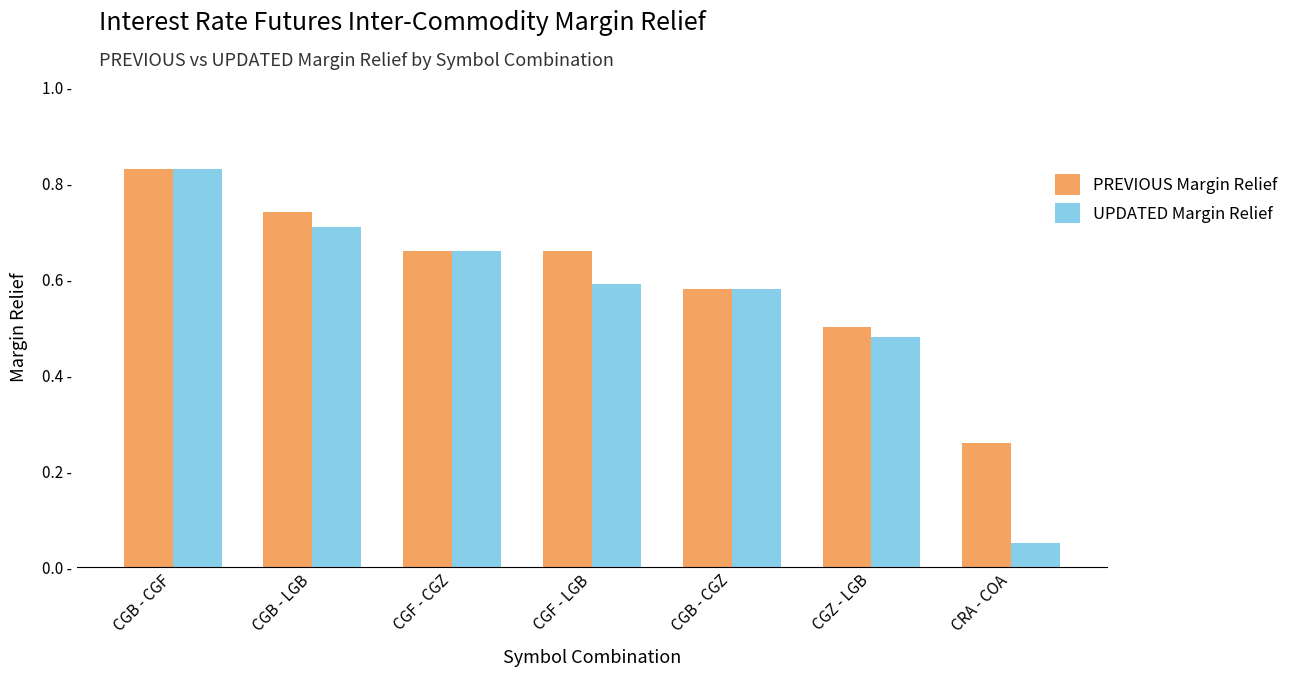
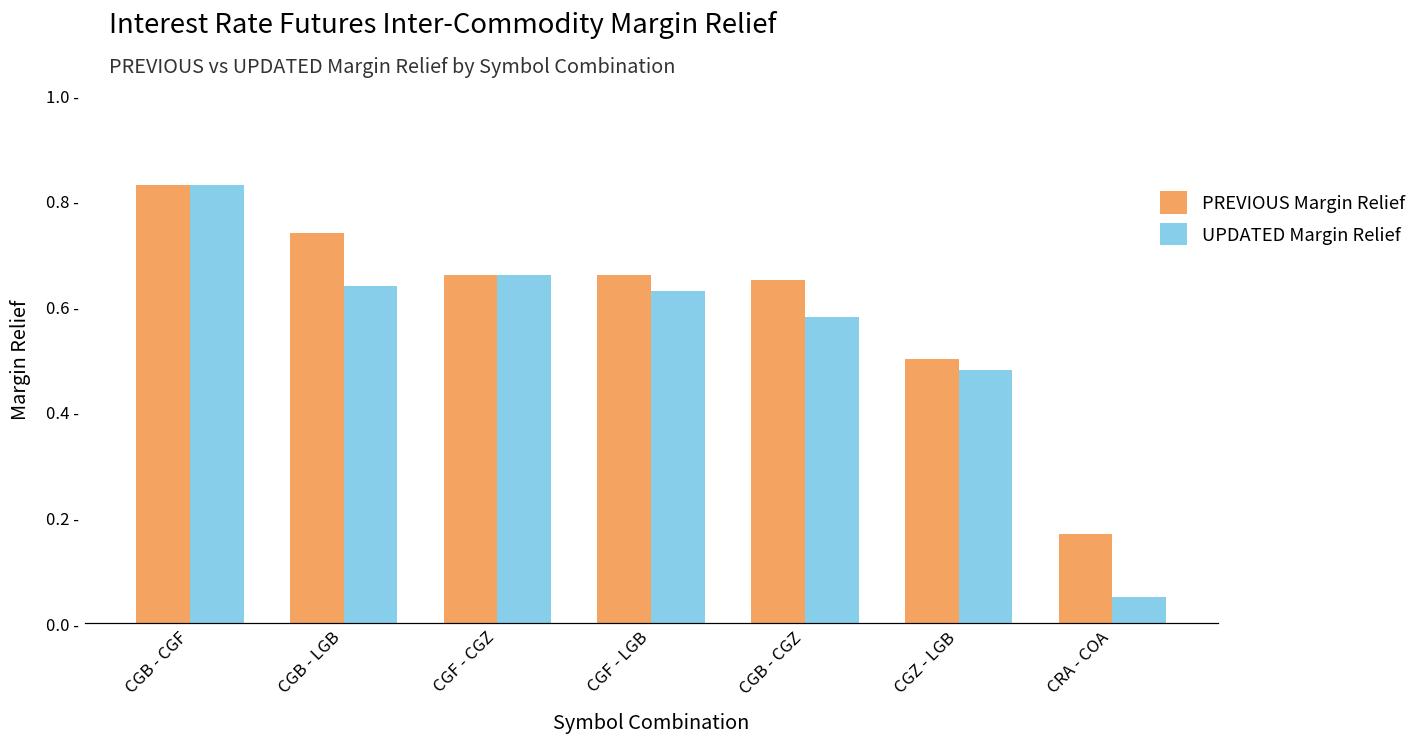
UPDATED Margin Relief, CGB - LGB: 0.71 - -> 0.64 -
UPDATED Margin Relief, CGF - LGB: 0.59 - -> 0.63 -
PREVIOUS Margin Relief, CGB - CGZ: 0.58 - -> 0.65 -
PREVIOUS Margin Relief, CRA - COA: 0.26 - -> 0.17 -
